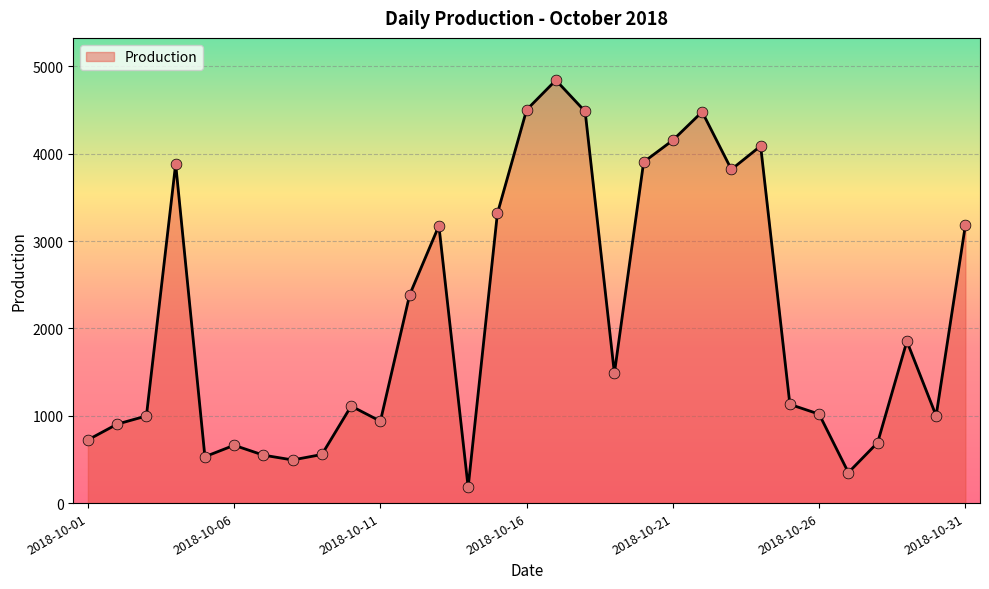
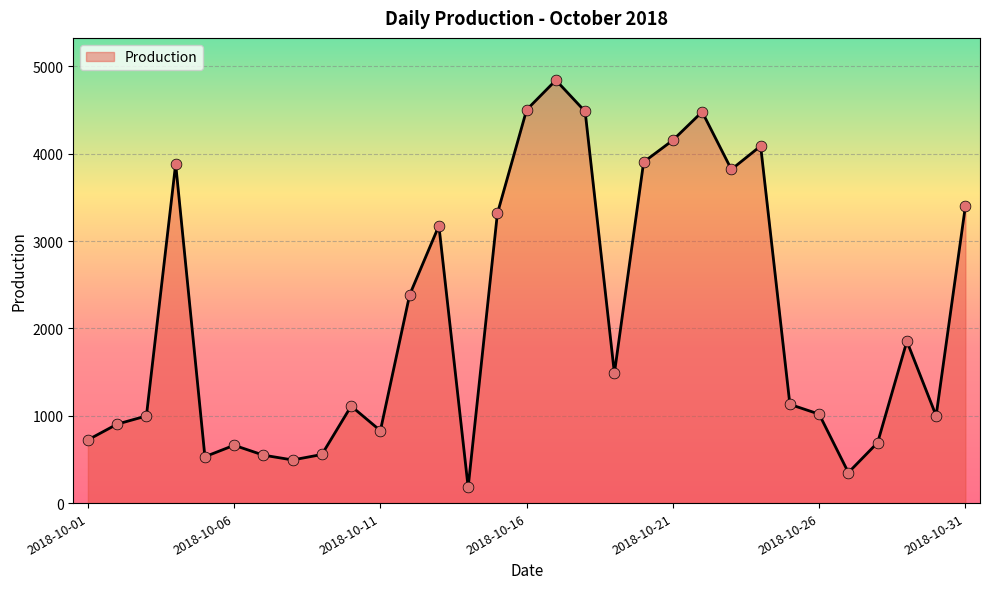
2018-10-11: 900 -> 800
2018-10-31: 3200 -> 3400
